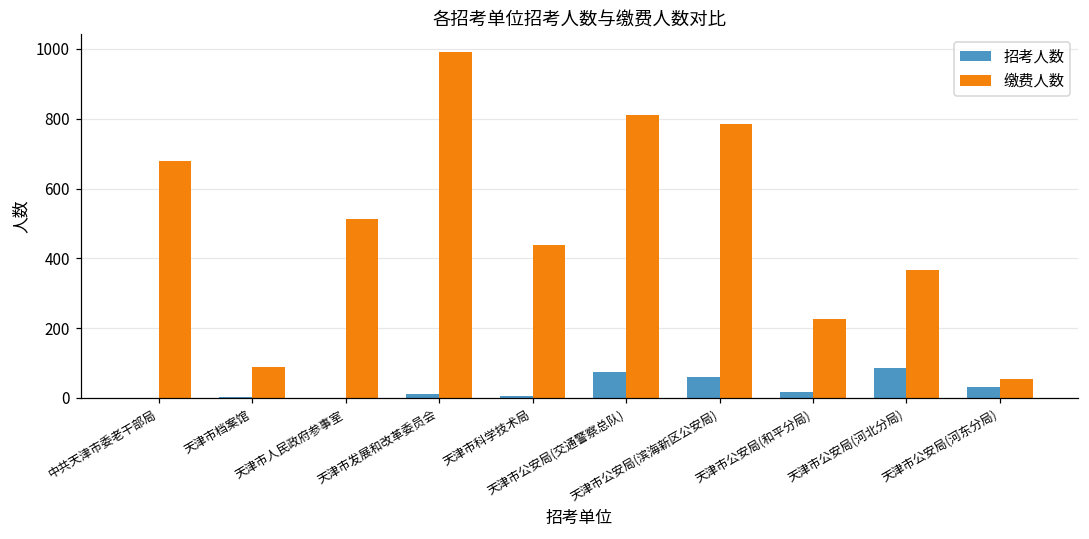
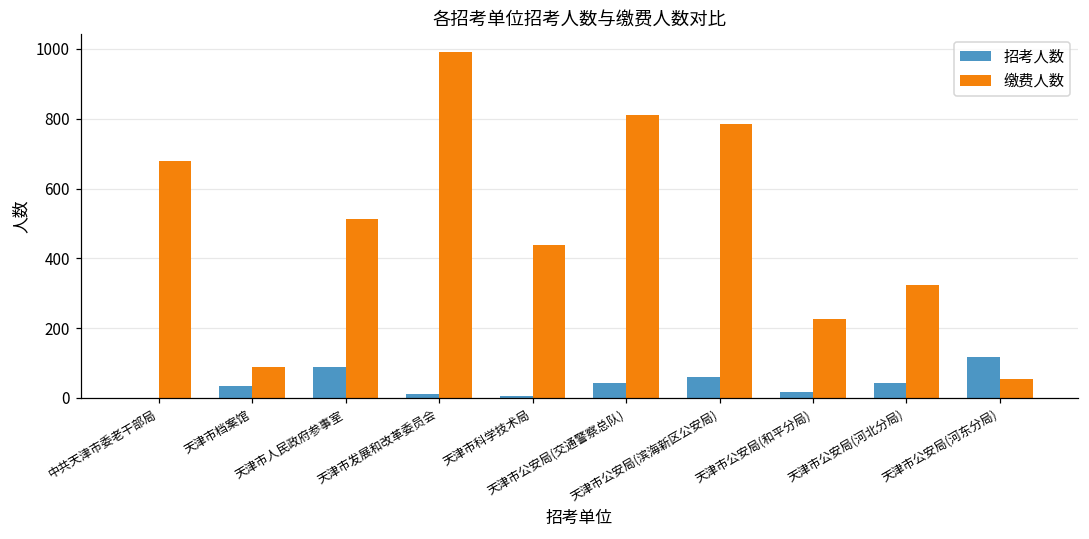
招考人数, 天津市档案馆: 0 -> 30
招考人数, 天津市人民政府参事室: 0 -> 90
招考人数, 天津市公安局(交通警察总队): 70 -> 40
招考人数, 天津市公安局(河北分局): 90 -> 40
缴费人数, 天津市公安局(河北分局): 370 -> 320
招考人数, 天津市公安局(河东分局): 30 -> 120
